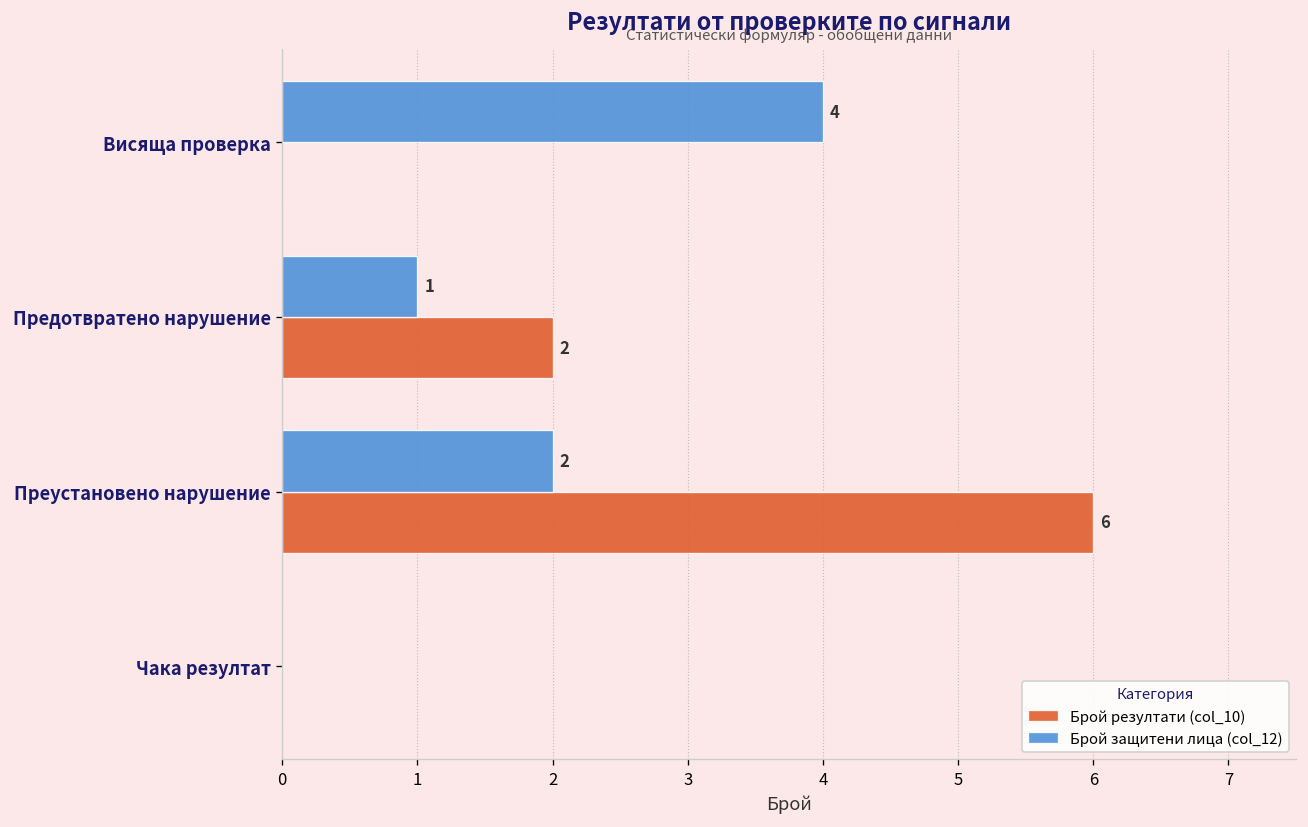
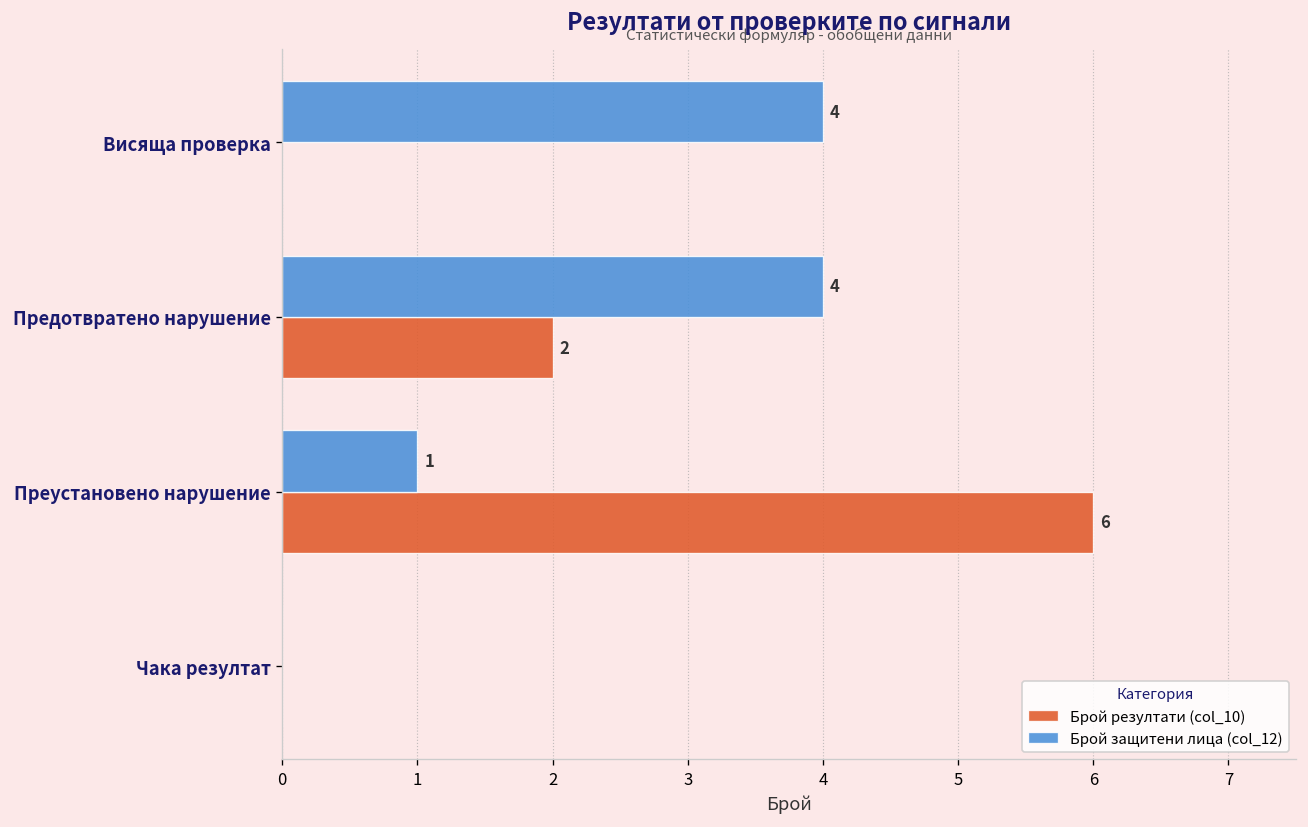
Брой защитени лица (col_12), Предотвратено нарушение: 1 -> 4
Брой защитени лица (col_12), Преустановено нарушение: 2 -> 1
